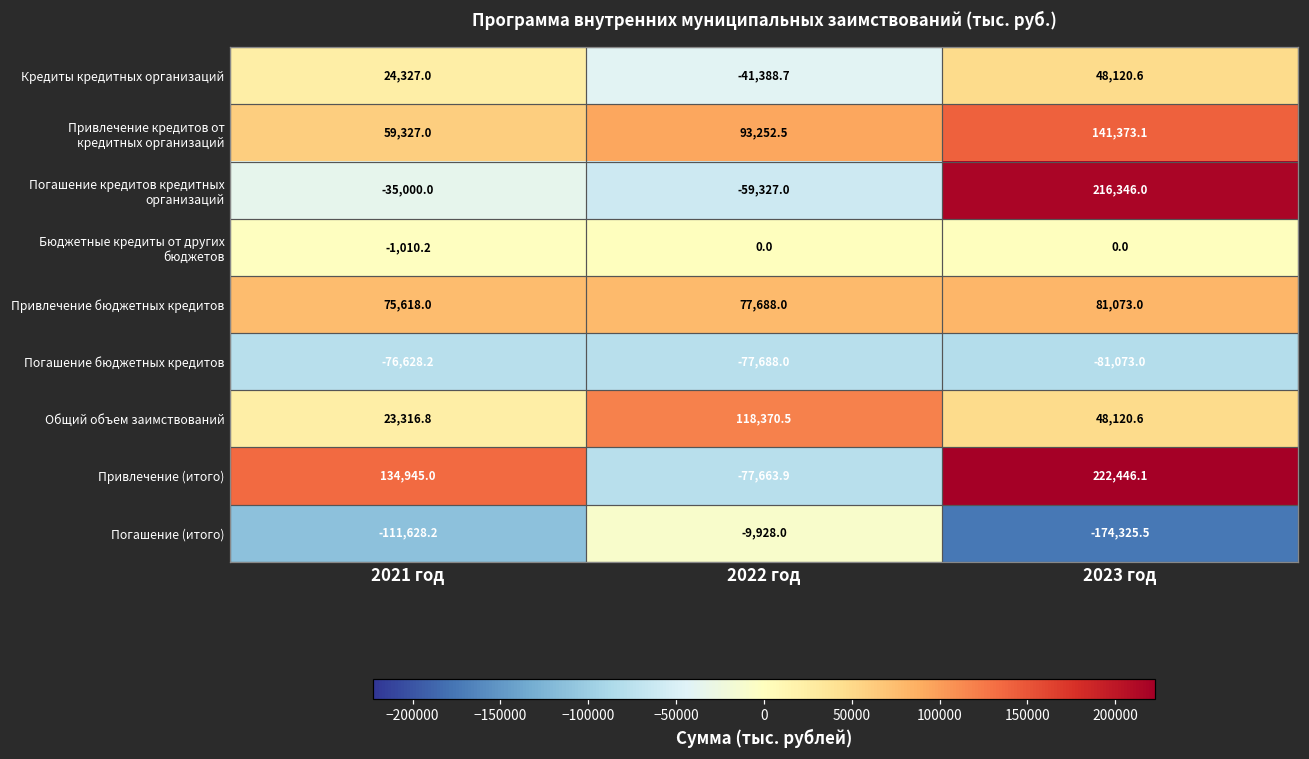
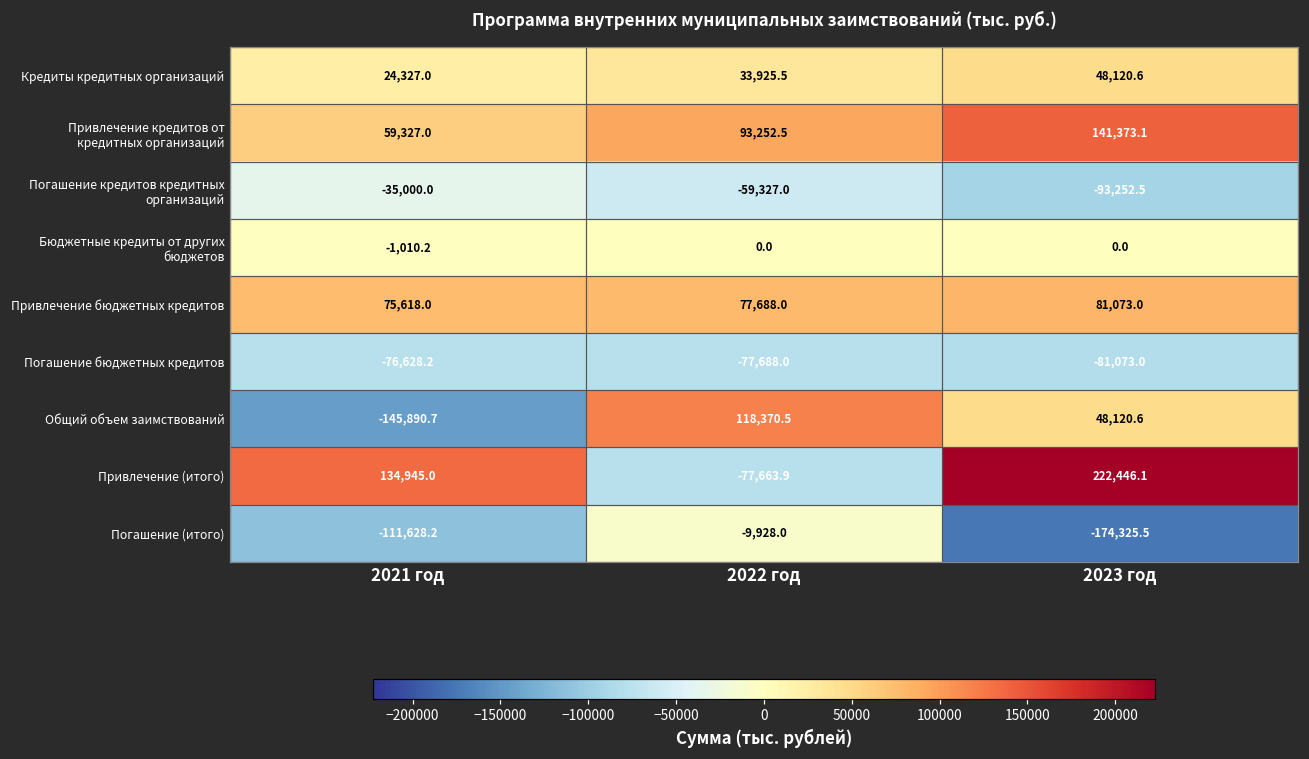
Кредиты кредитных организаций, 2022 год: -41,388.7 -> 33,925.5
Погашение кредитов кредитных организаций, 2023 год: 216,346.0 -> -93,252.5
Общий объем заимствований, 2021 год: 23,316.8 -> -145,890.7
